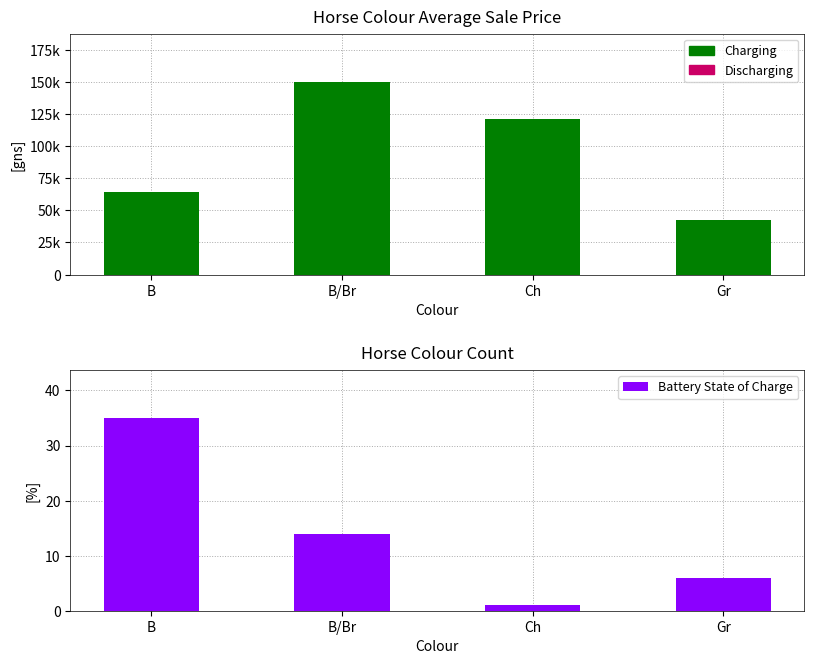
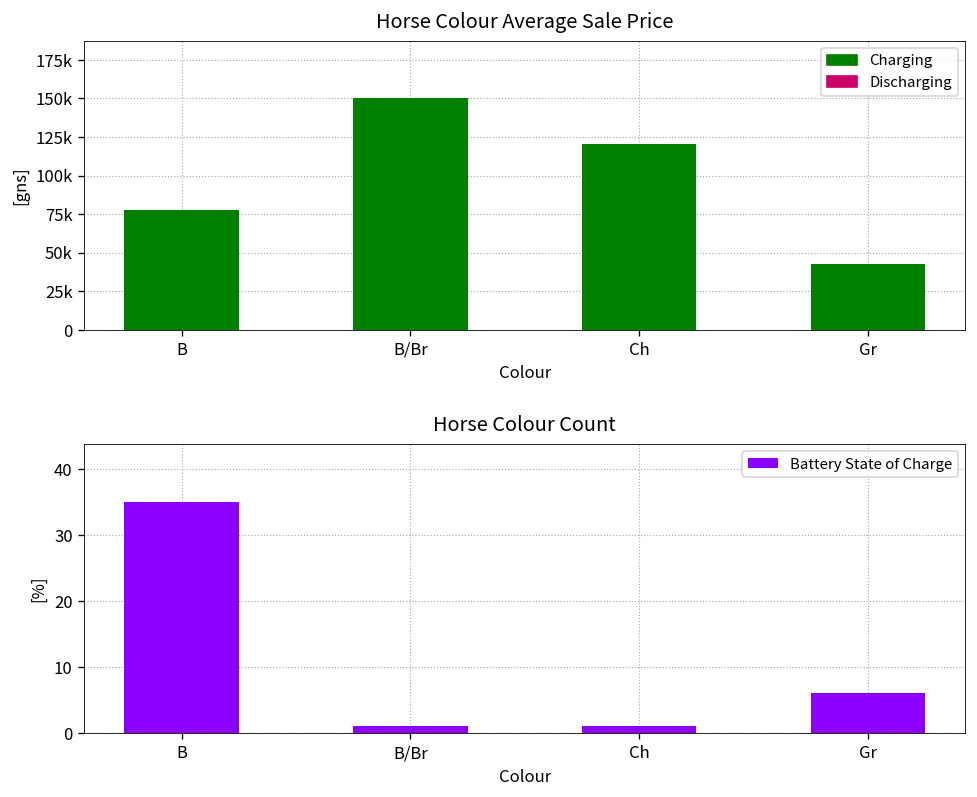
Horse Colour Average Sale Price, Charging, B: 64000 -> 77000
Horse Colour Count, B/Br: 14 -> 1
